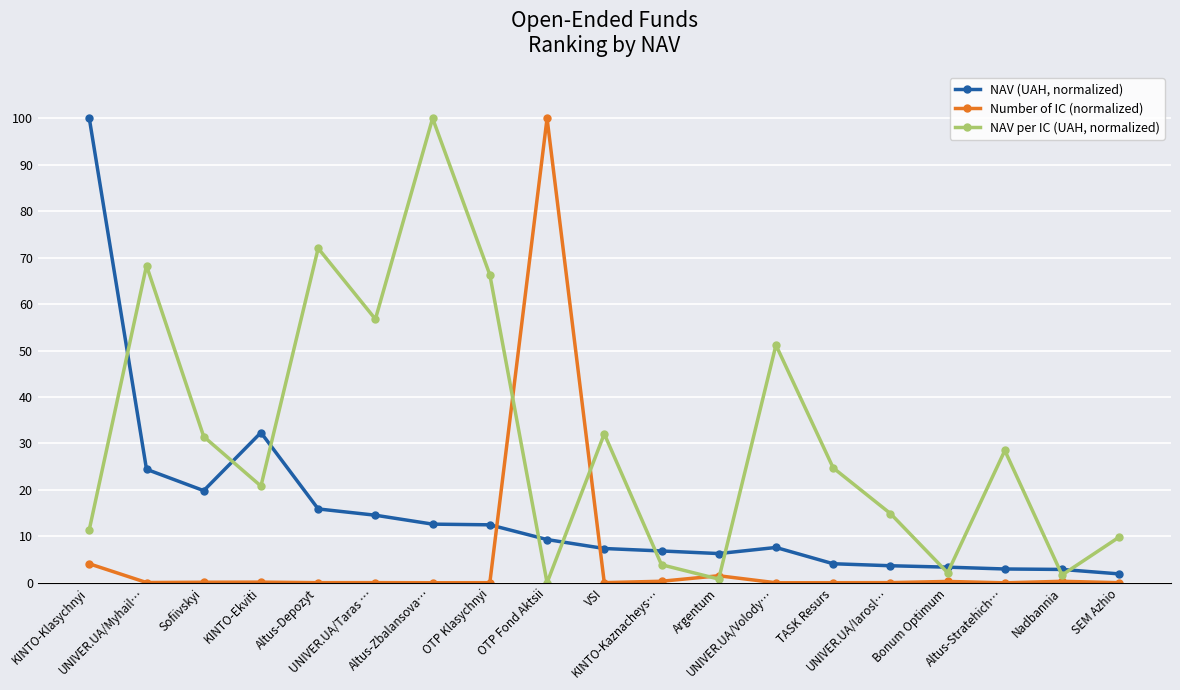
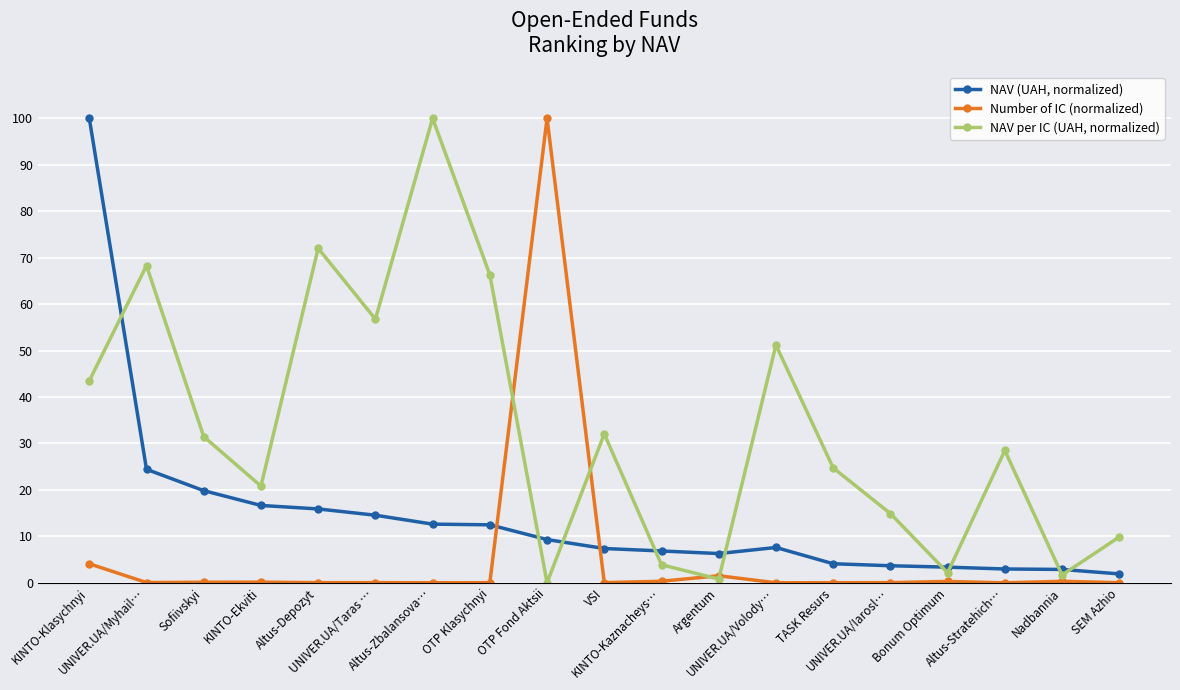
NAV per IC (UAH, normalized), KINTO-Klasychnyi: 11 -> 43
NAV (UAH, normalized), KINTO-Ekviti: 32 -> 17
